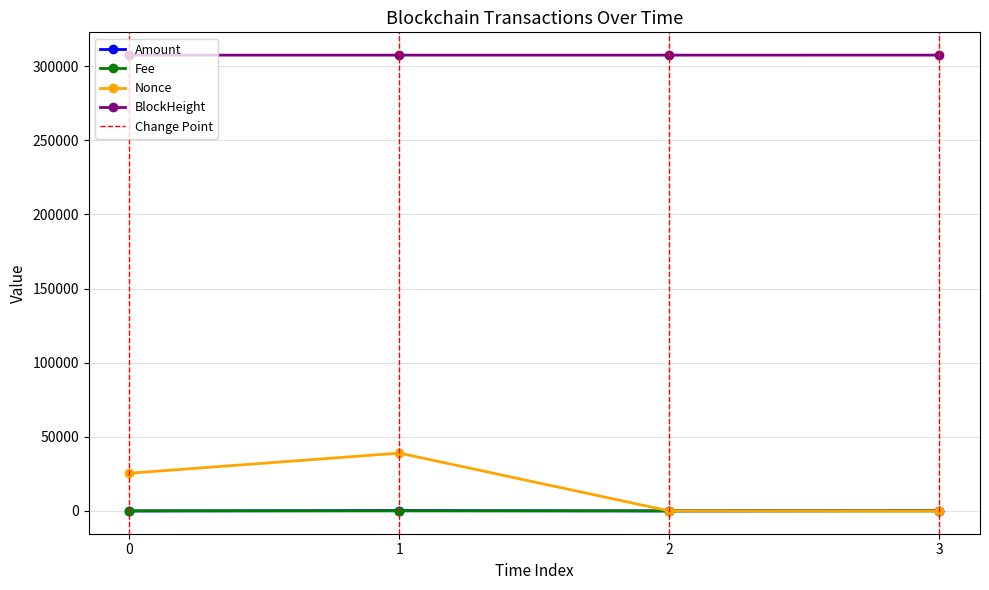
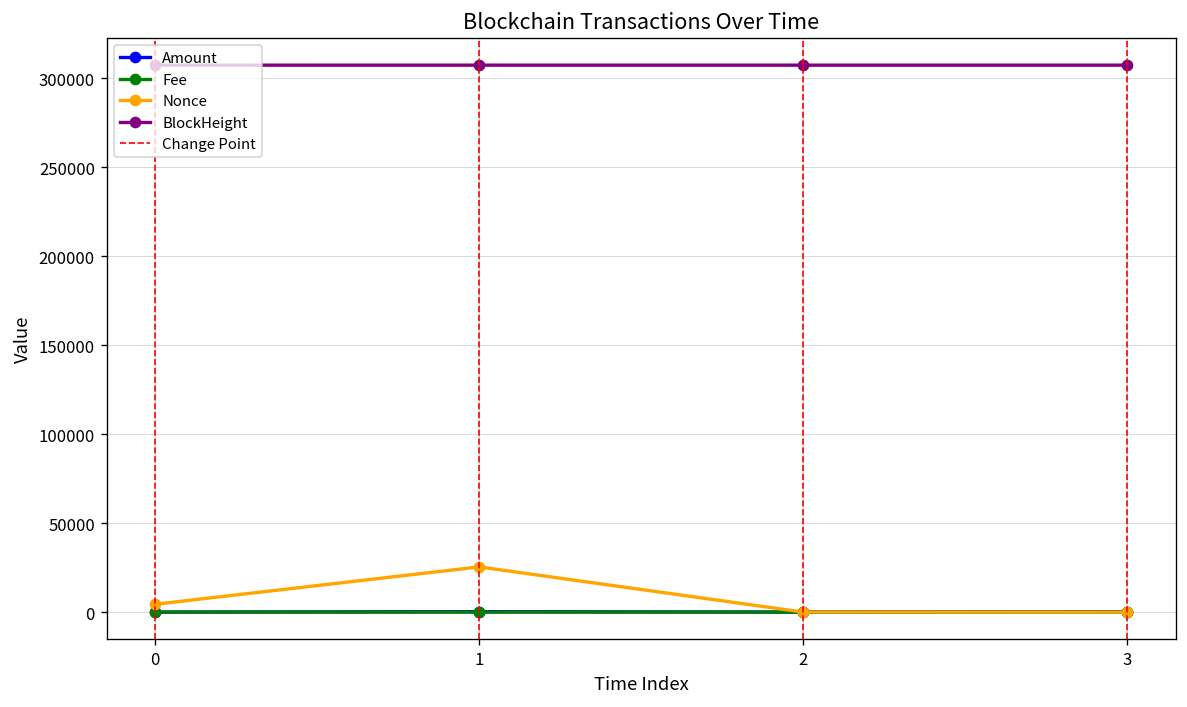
Nonce, 0: 25000 -> 4000
Nonce, 1: 39000 -> 25000
